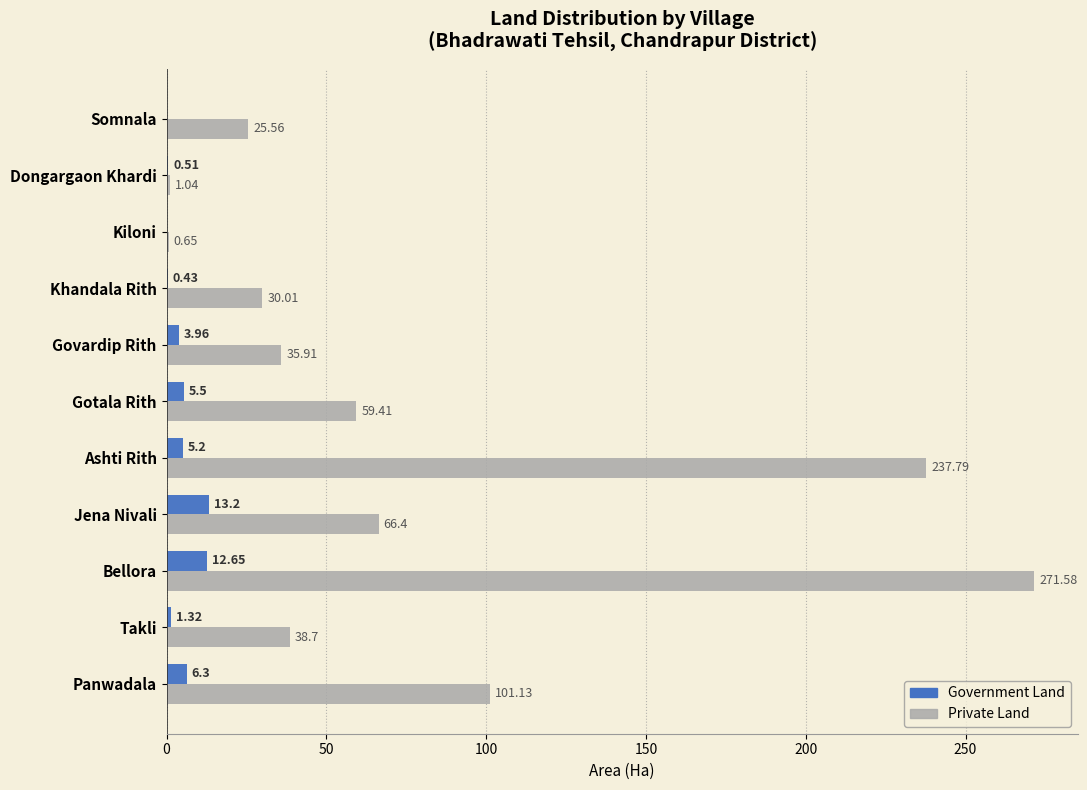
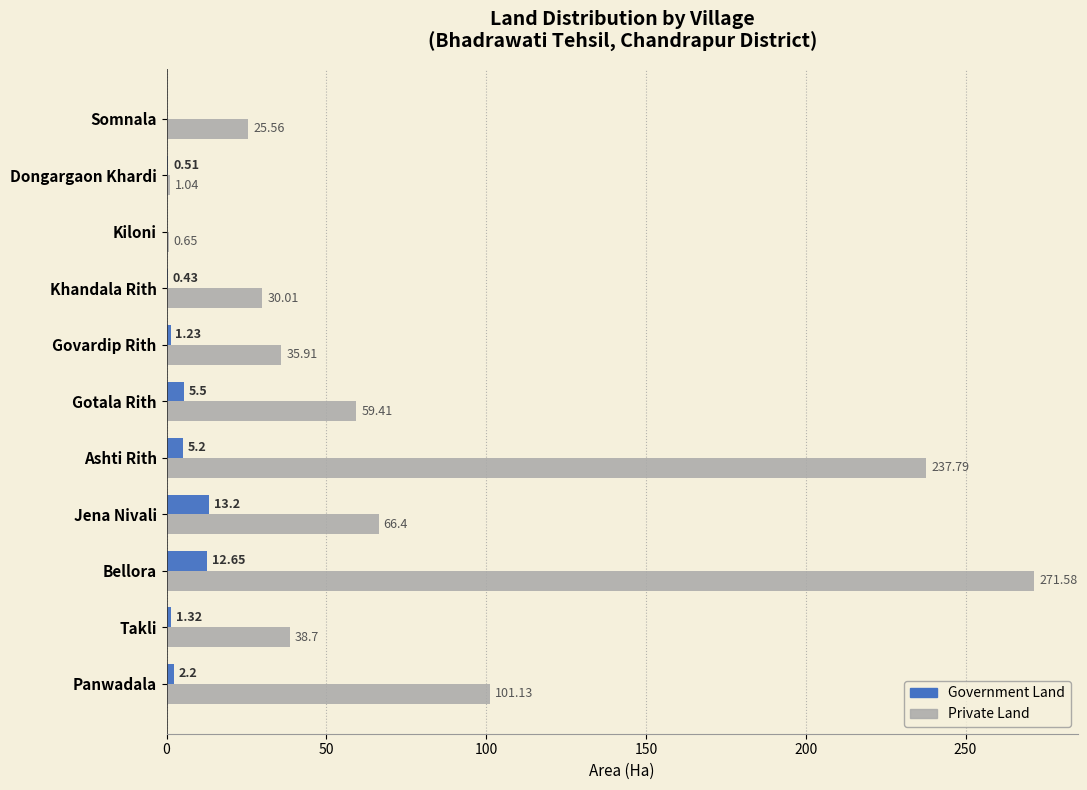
Government Land, Govardip Rith: 3.96 -> 1.23
Government Land, Panwadala: 6.3 -> 2.2
